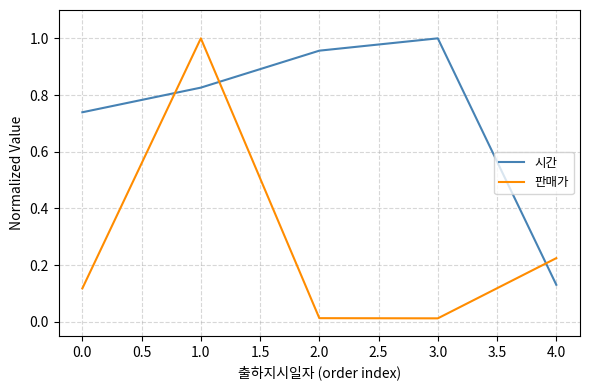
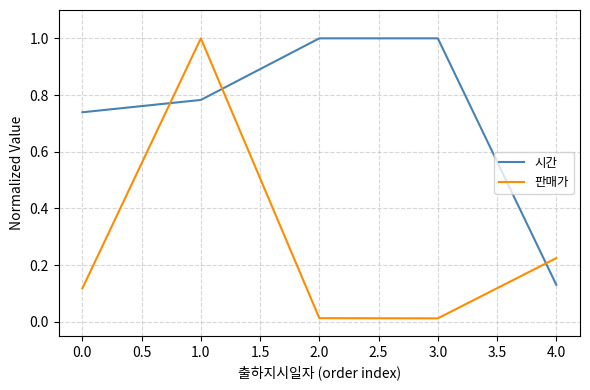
시간, 1.0: 0.83 -> 0.78
시간, 2.0: 0.96 -> 1.00
